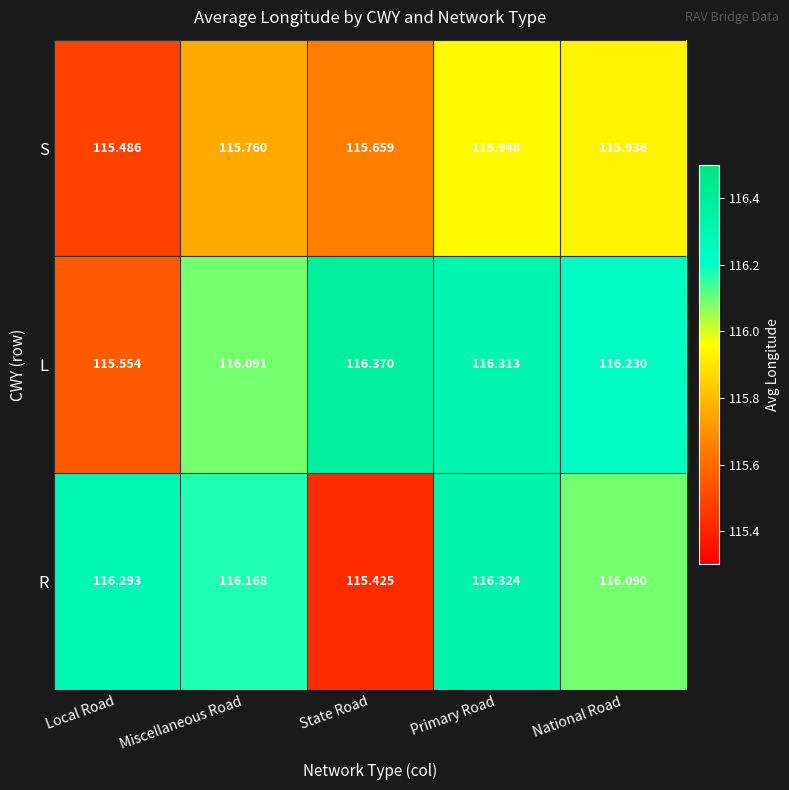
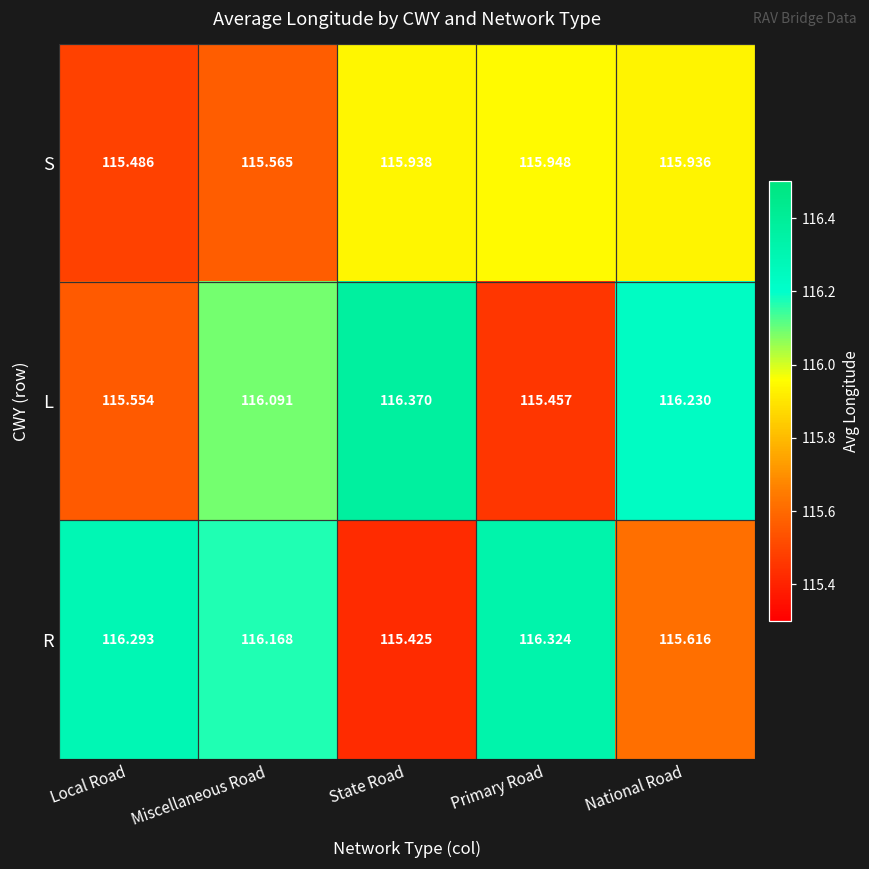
S, Miscellaneous Road: 115.760 -> 115.565
S, State Road: 115.659 -> 115.938
L, Primary Road: 116.313 -> 115.457
R, National Road: 116.090 -> 115.616
